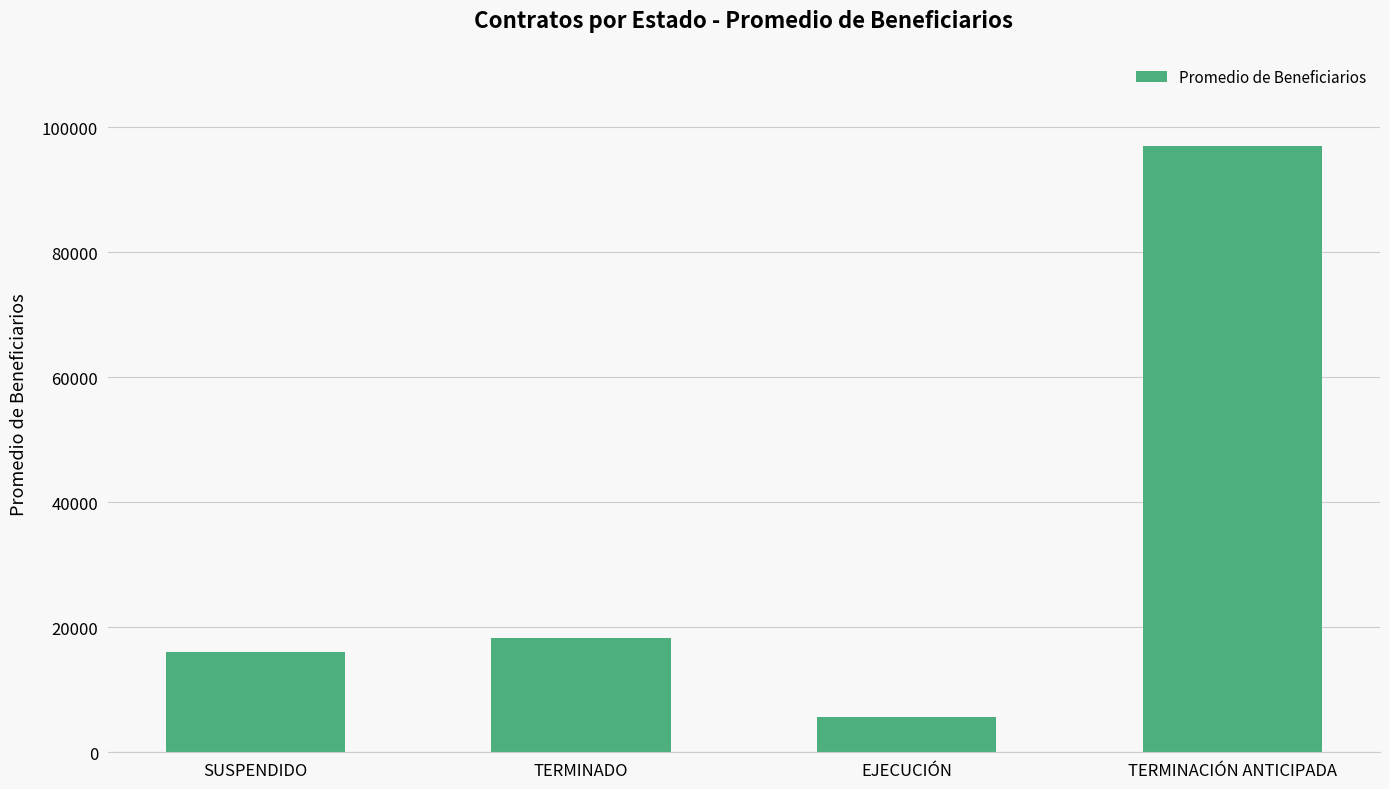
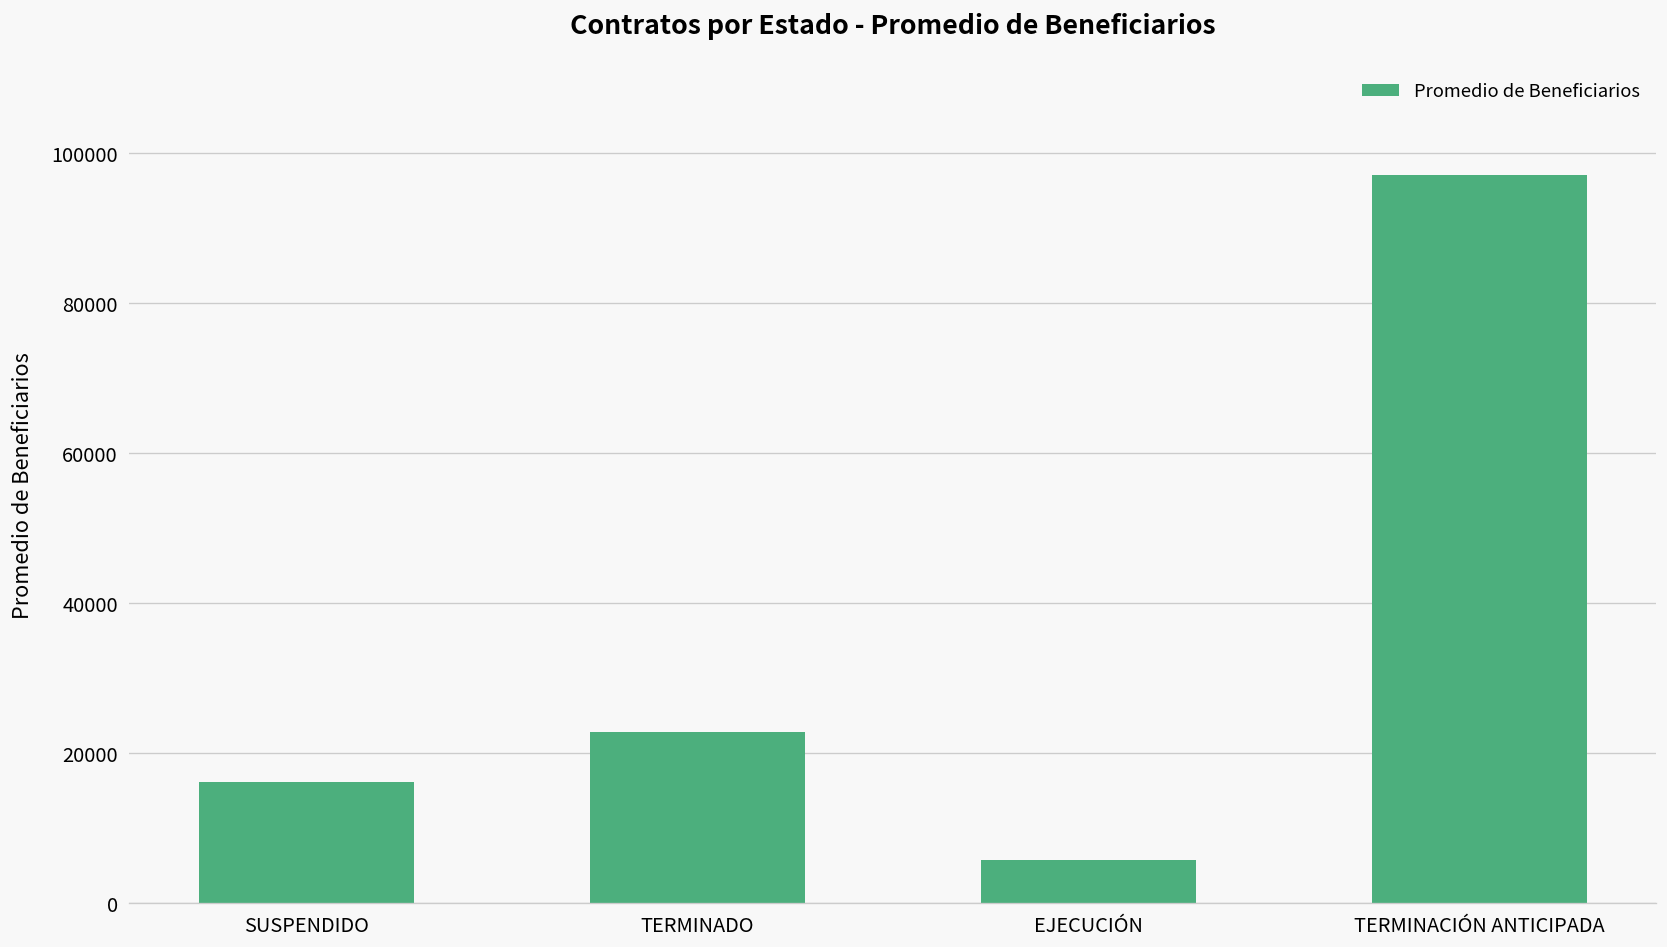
TERMINADO: 18000 -> 23000
